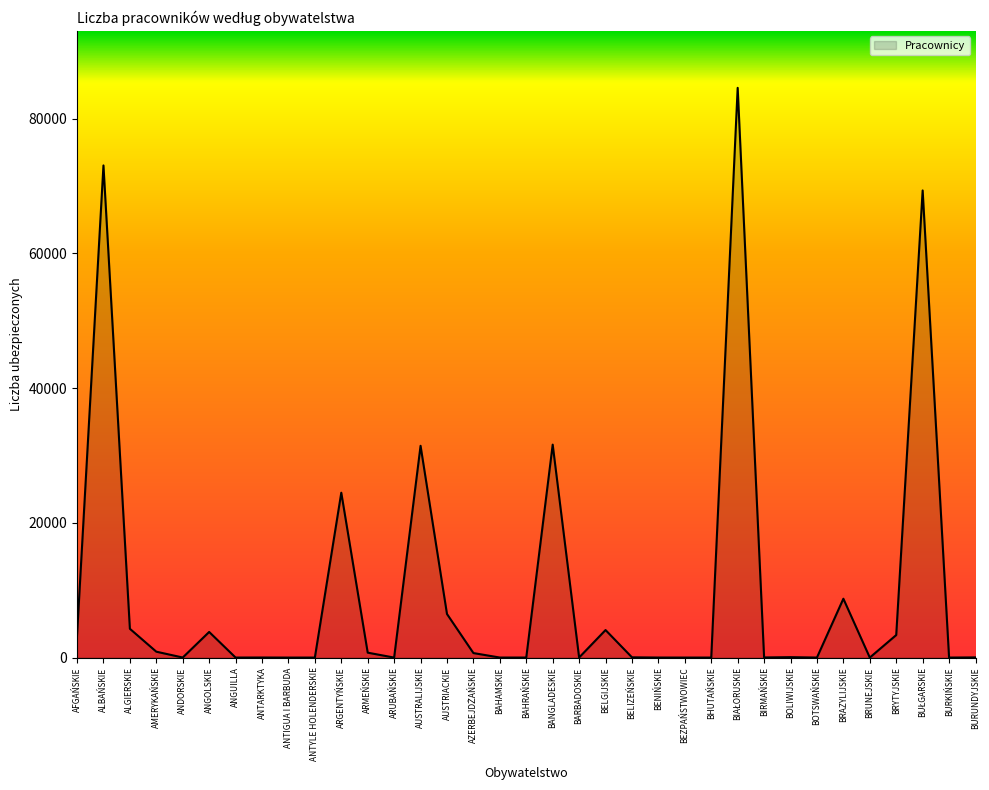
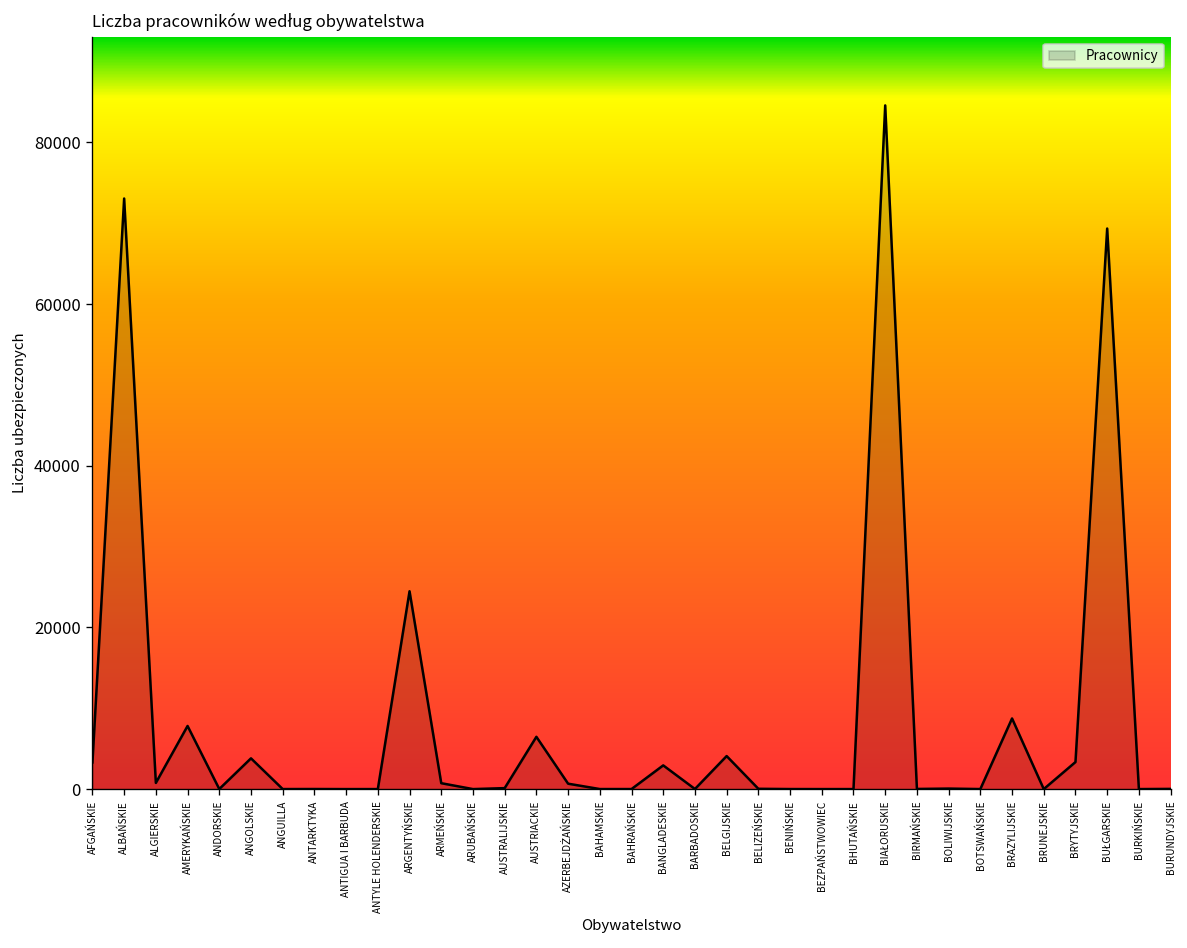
ALGIERSKIE: 4000 -> 1000
AMERYKAŃSKIE: 1000 -> 8000
AUSTRALIJSKIE: 31000 -> 0
BANGLADESKIE: 32000 -> 3000
